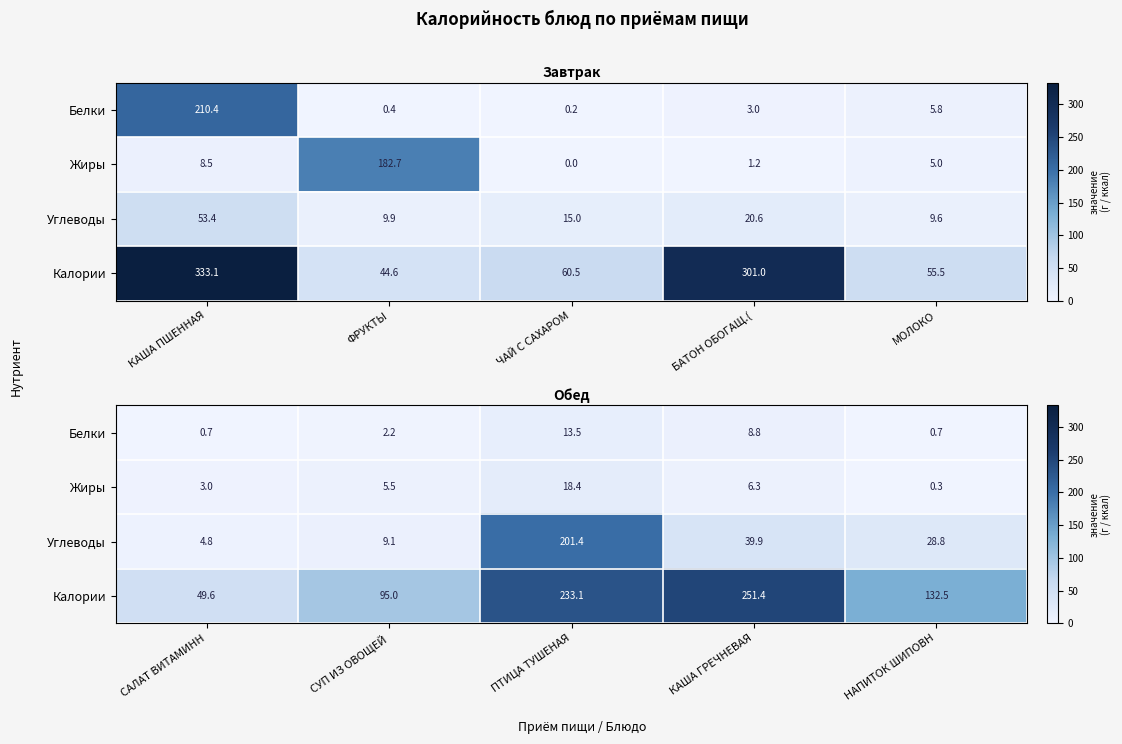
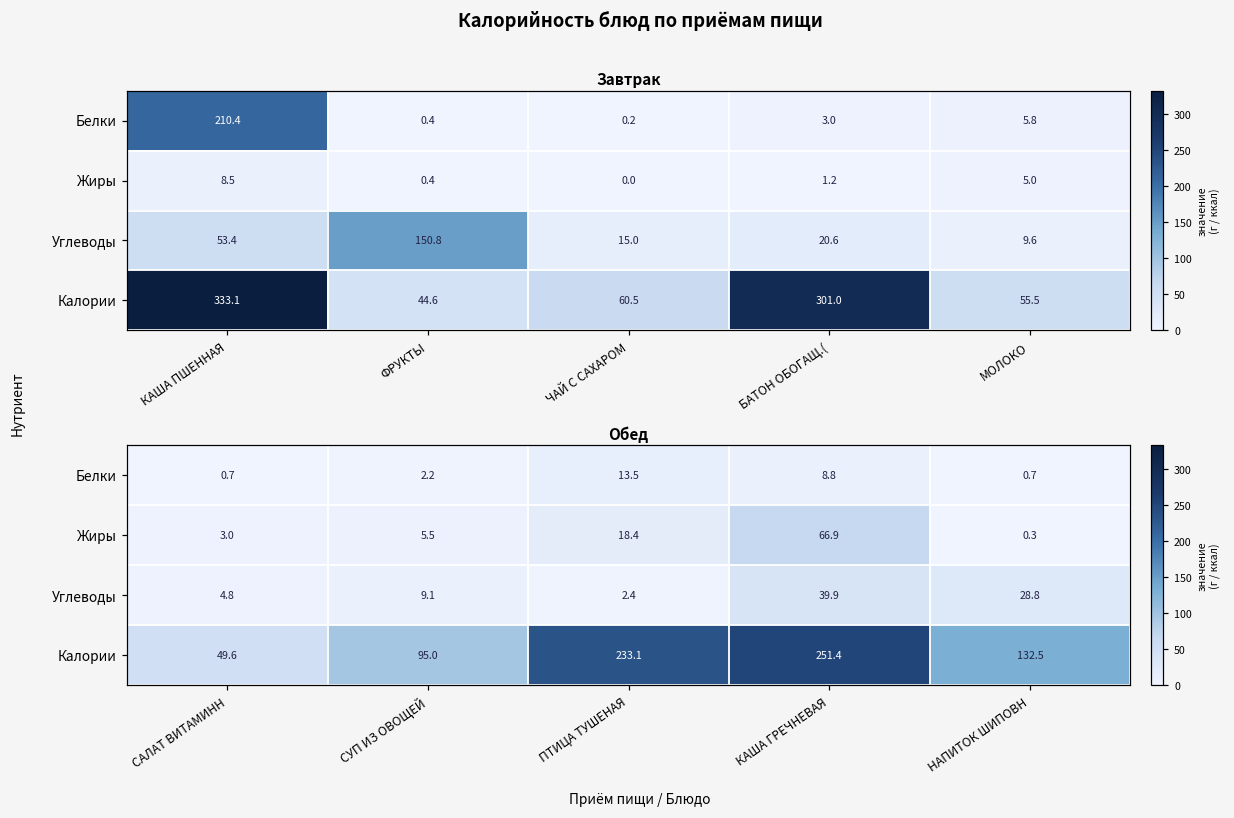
Завтрак, Жиры, ФРУКТЫ: 182.7 -> 0.4
Завтрак, Углеводы, ФРУКТЫ: 9.9 -> 150.8
Обед, Жиры, КАША ГРЕЧНЕВАЯ: 6.3 -> 66.9
Обед, Углеводы, ПТИЦА ТУШЕНАЯ: 201.4 -> 2.4
